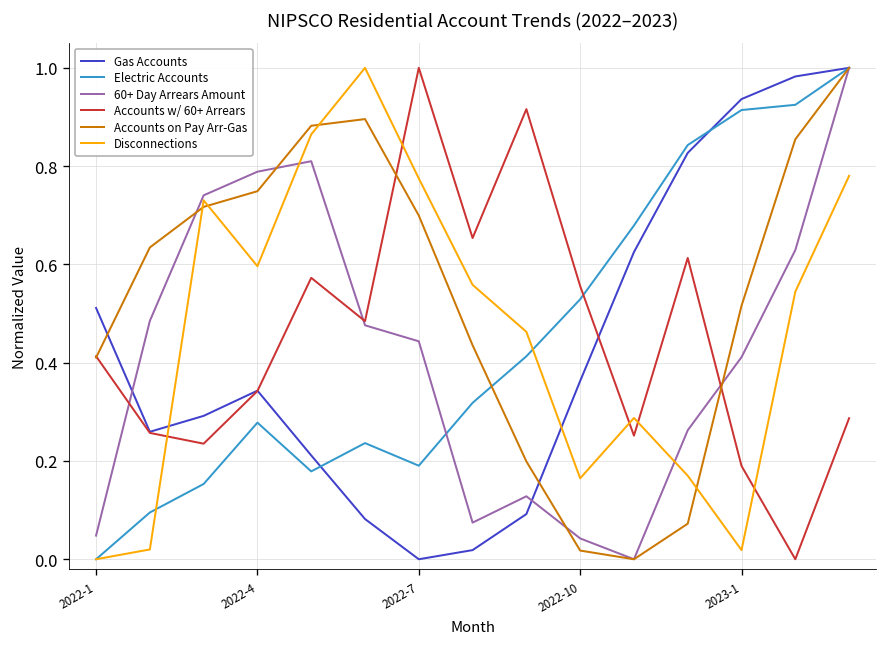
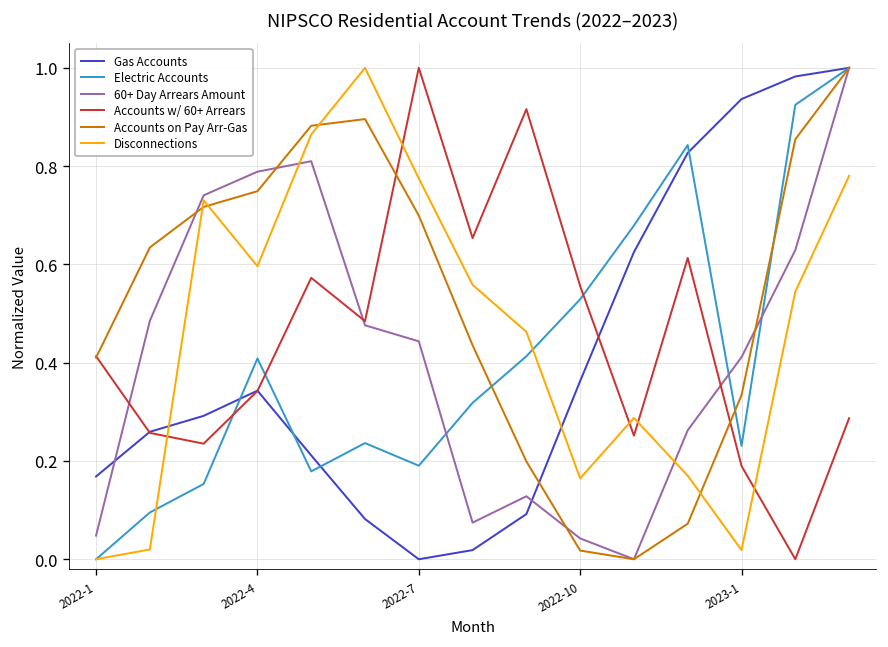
Gas Accounts, 2022-1: 0.51 -> 0.17
Electric Accounts, 2022-4: 0.28 -> 0.41
Electric Accounts, 2023-1: 0.91 -> 0.23
Accounts on Pay Arr-Gas, 2023-1: 0.52 -> 0.33
